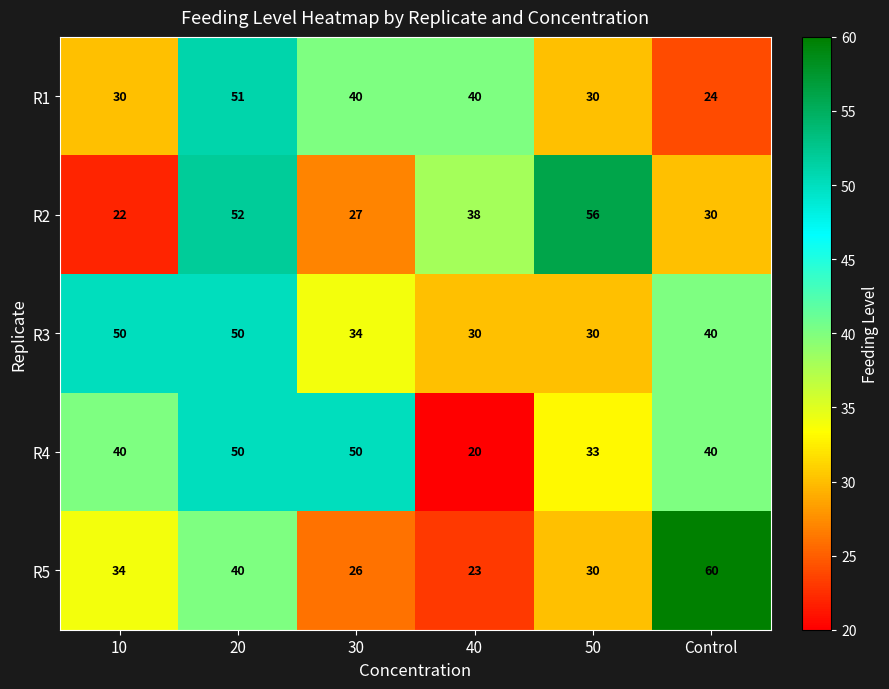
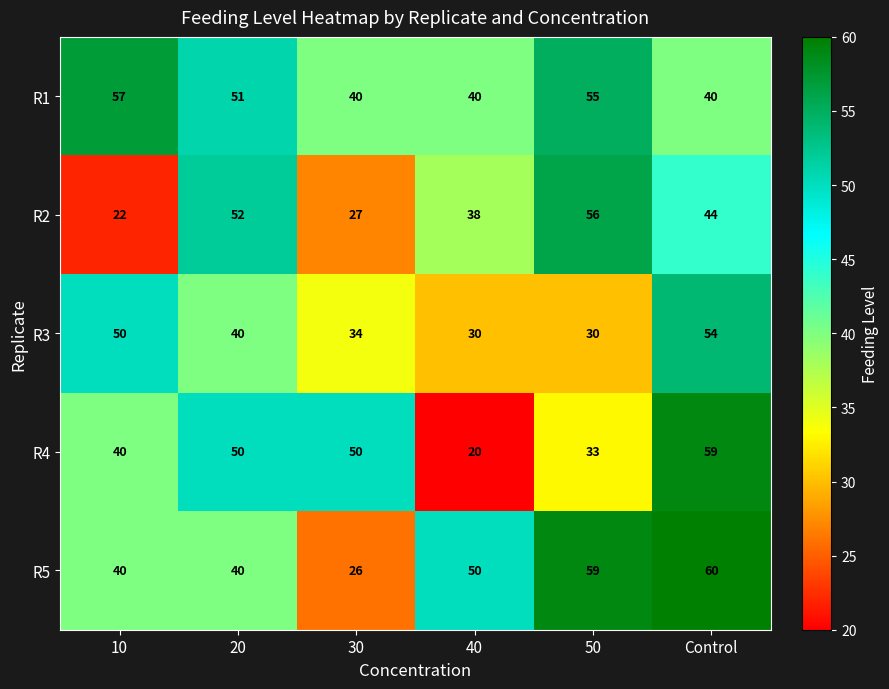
R1, 10: 30 -> 57
R1, 50: 30 -> 55
R1, Control: 24 -> 40
R2, Control: 30 -> 44
R3, 20: 50 -> 40
R3, Control: 40 -> 54
R4, Control: 40 -> 59
R5, 10: 34 -> 40
R5, 40: 23 -> 50
R5, 50: 30 -> 59
